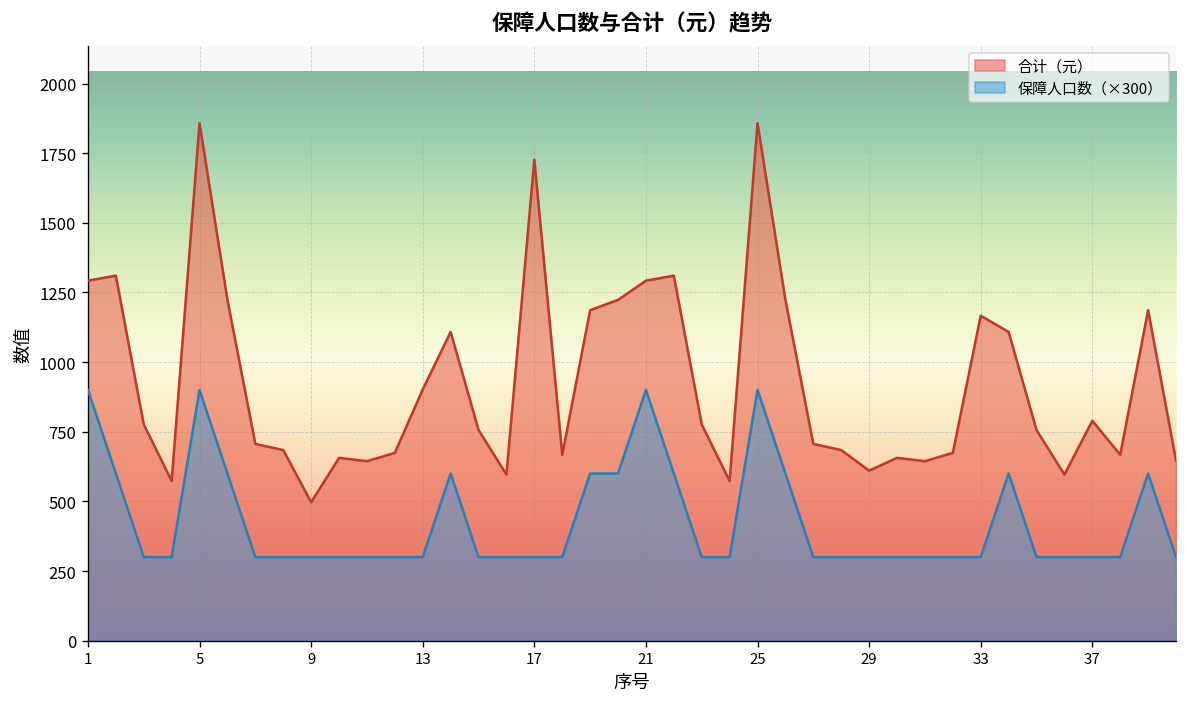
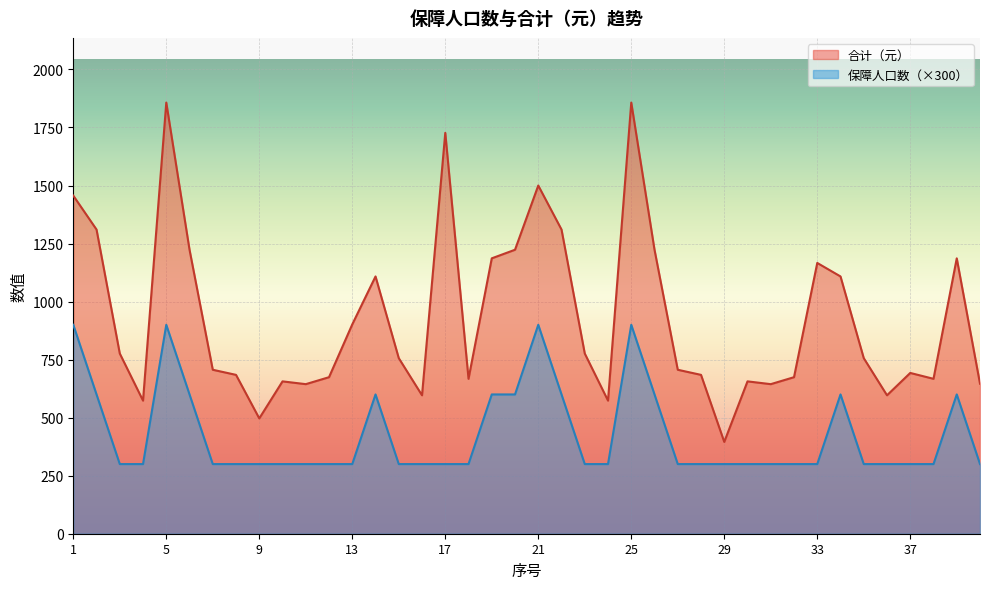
合计（元）, 1: 1290 -> 1460
合计（元）, 21: 1290 -> 1500
合计（元）, 29: 610 -> 400
合计（元）, 37: 790 -> 690
